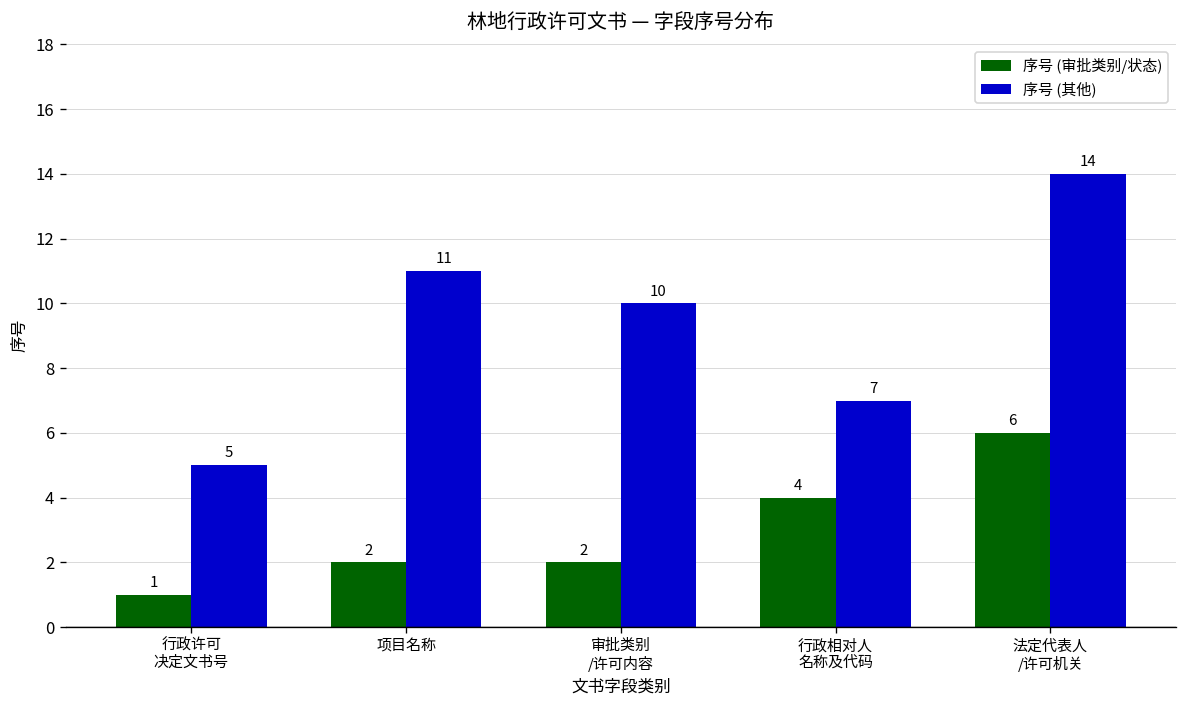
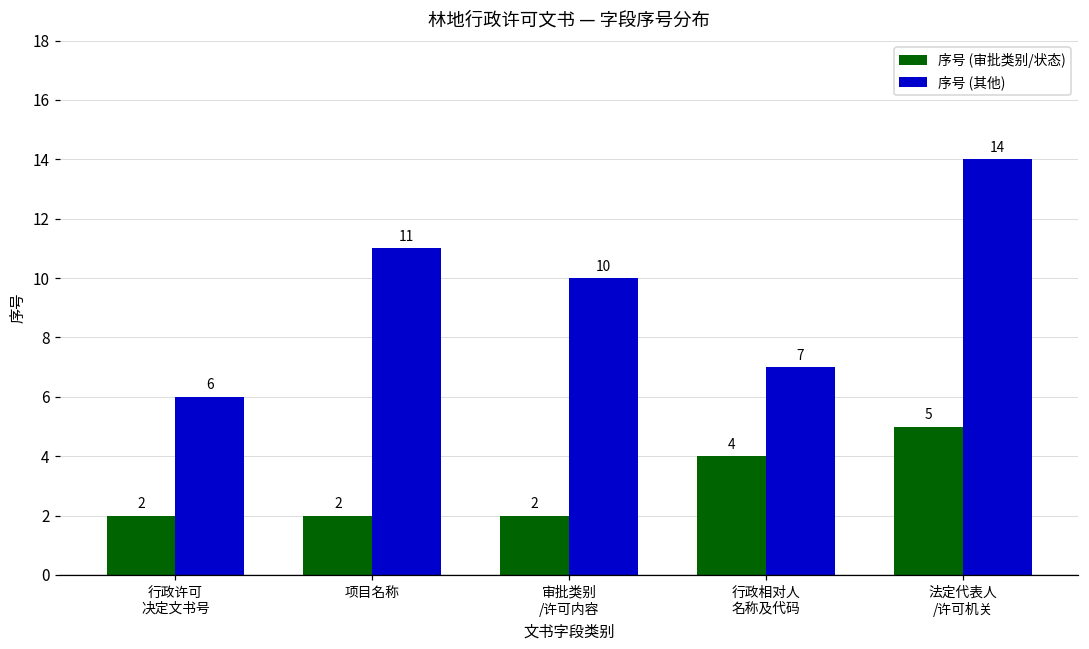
序号 (审批类别/状态), 行政许可 决定文书号: 1 -> 2
序号 (其他), 行政许可 决定文书号: 5 -> 6
序号 (审批类别/状态), 法定代表人 /许可机关: 6 -> 5
